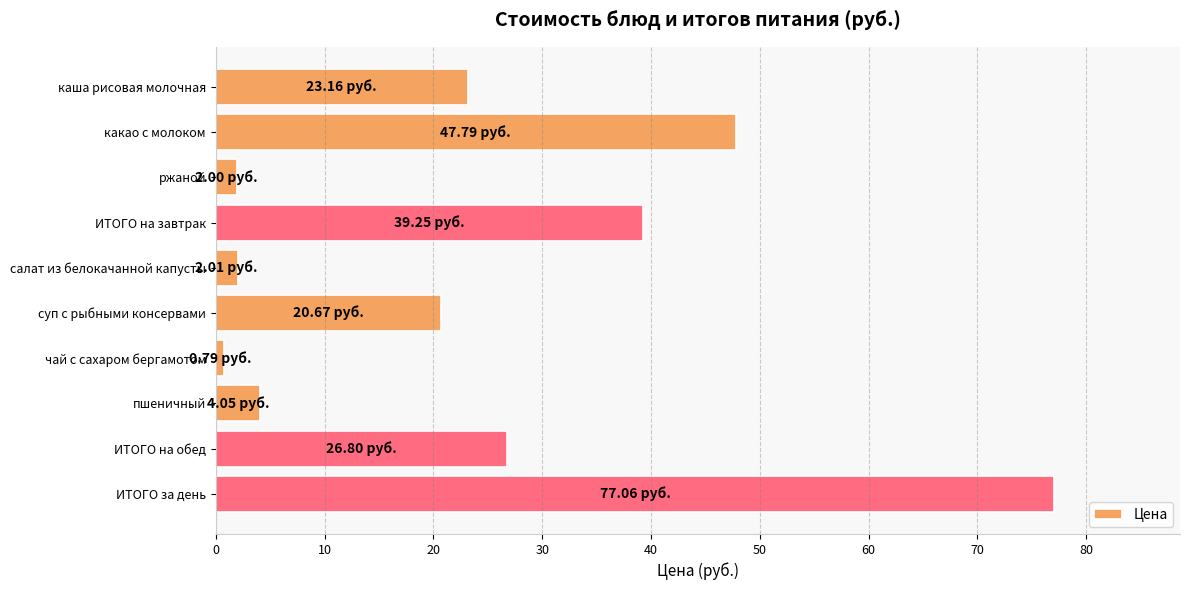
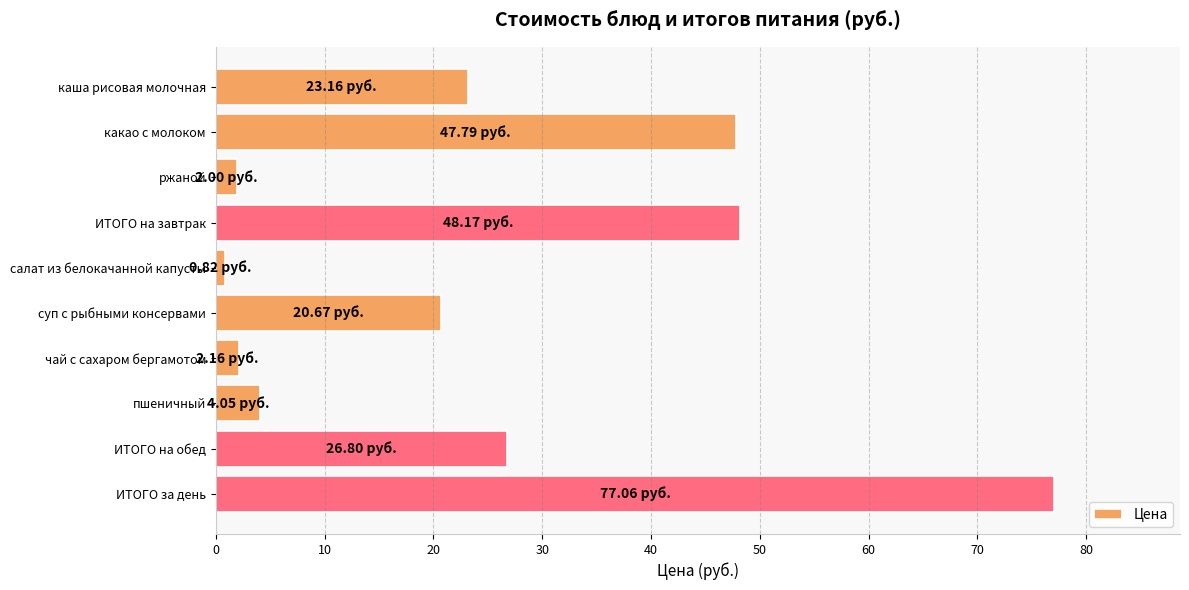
ИТОГО на завтрак: 39.25 -> 48.17
салат из белокачанной капусты: 2.01 -> 0.82
чай с сахаром бергамотом: 0.79 -> 2.16
